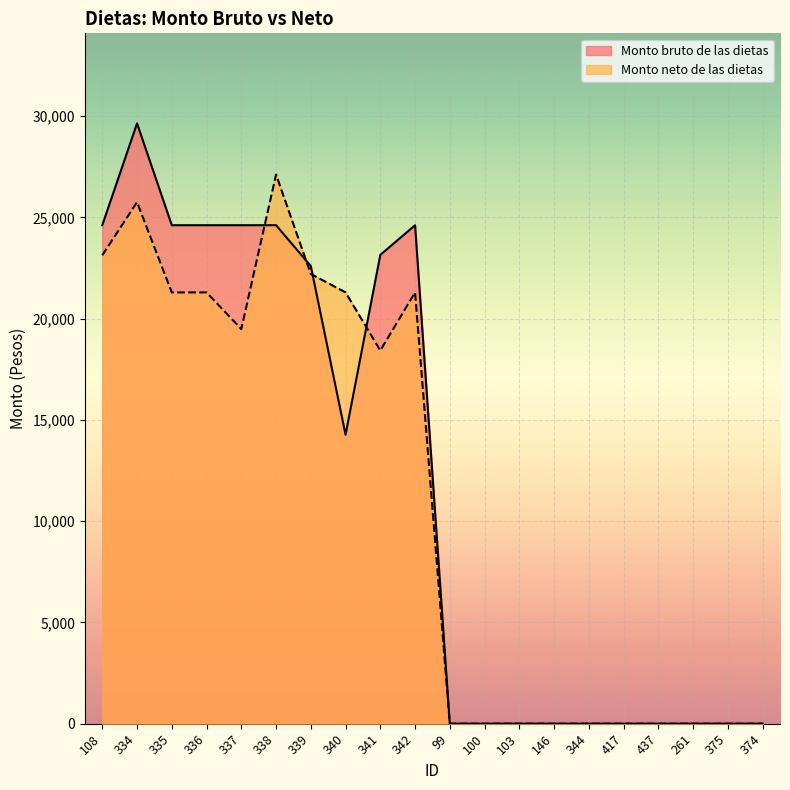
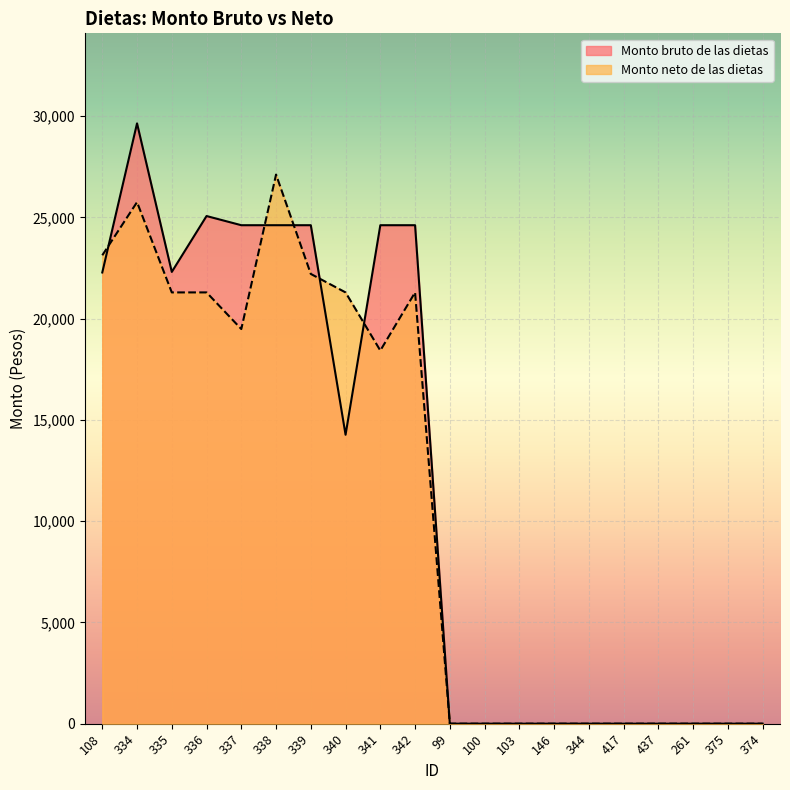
Monto bruto de las dietas, 108: 24,600 -> 22,300
Monto bruto de las dietas, 335: 24,600 -> 22,300
Monto bruto de las dietas, 336: 24,600 -> 25,100
Monto bruto de las dietas, 339: 22,600 -> 24,600
Monto bruto de las dietas, 341: 23,100 -> 24,600
